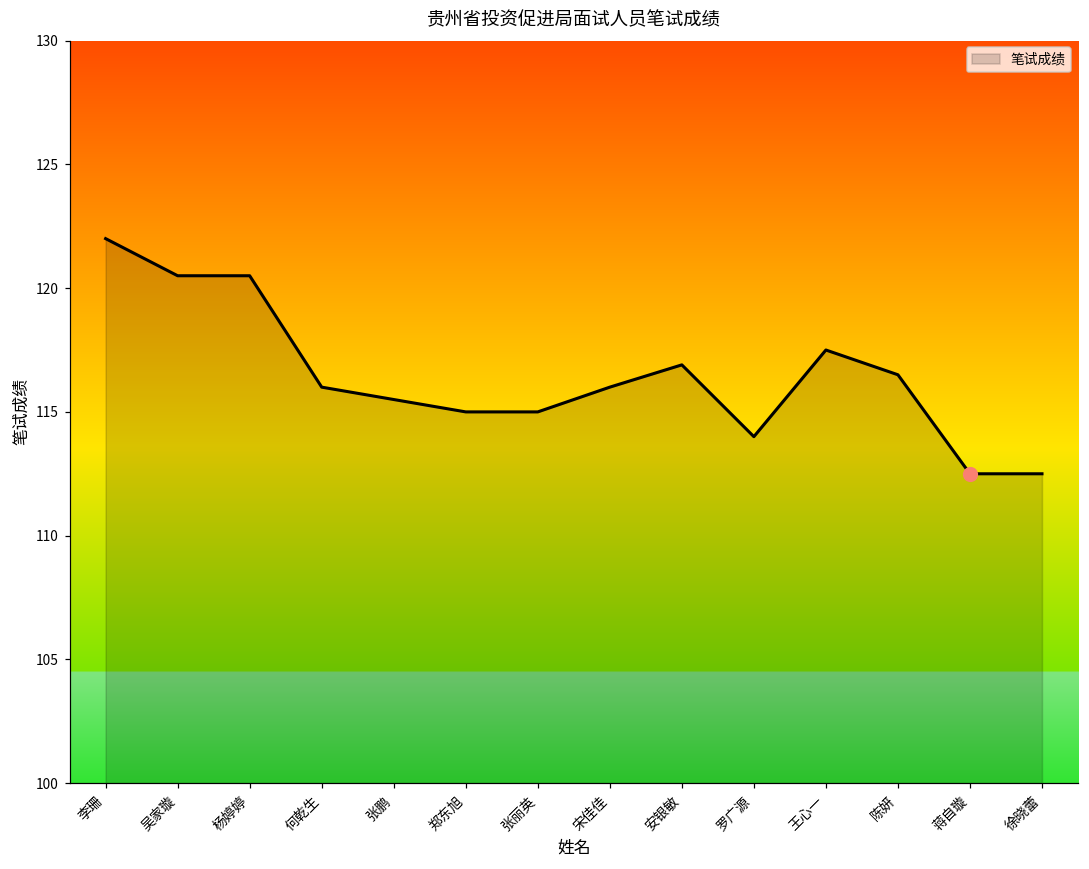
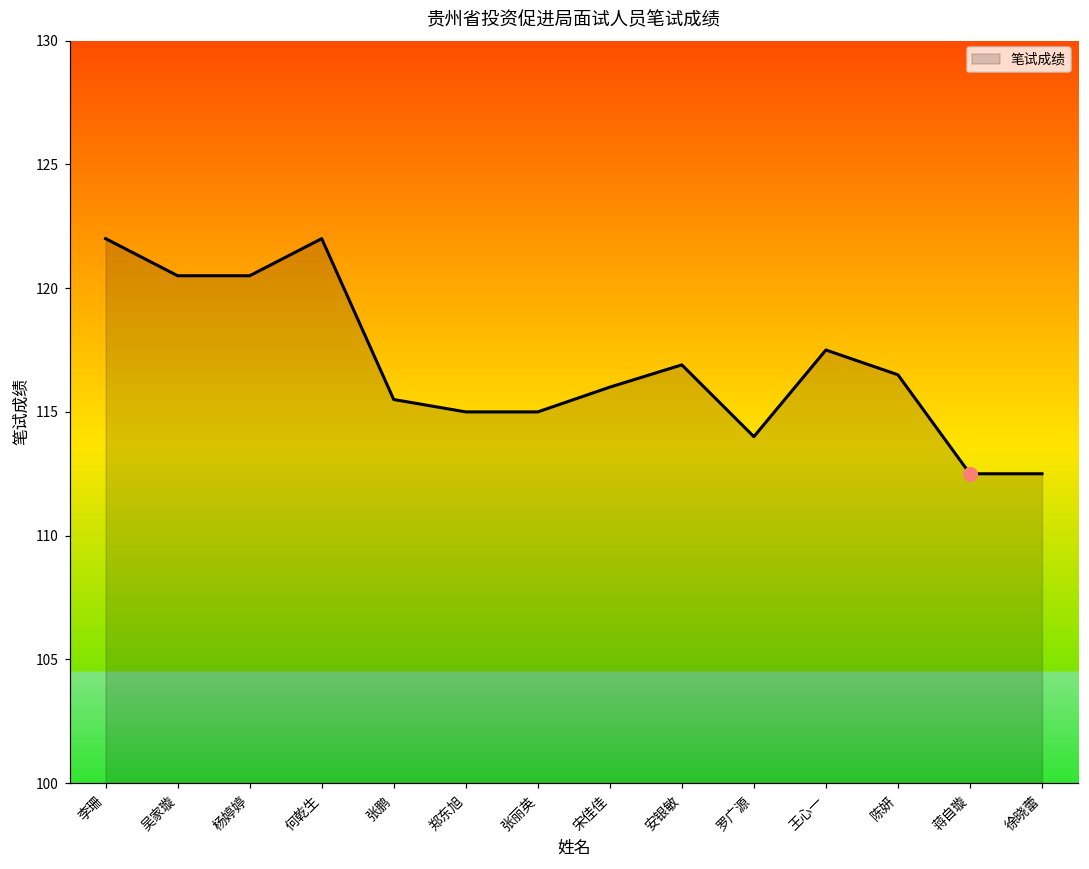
笔试成绩, 何乾生: 116 -> 122
